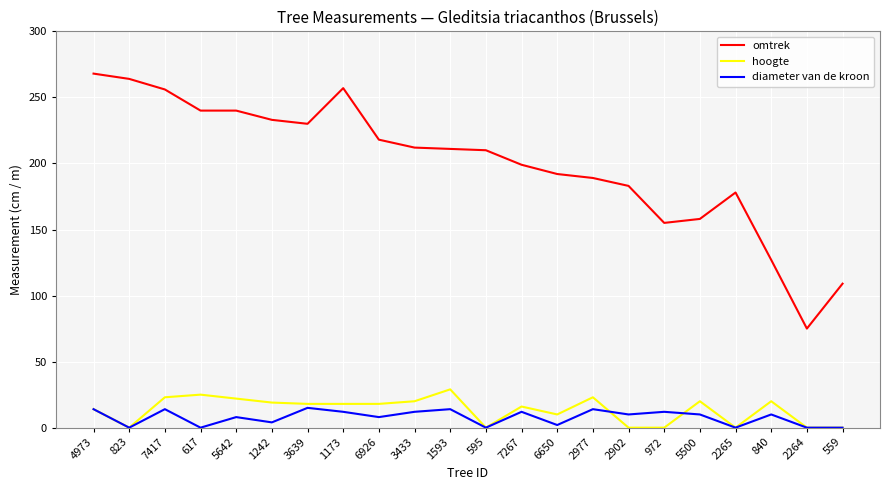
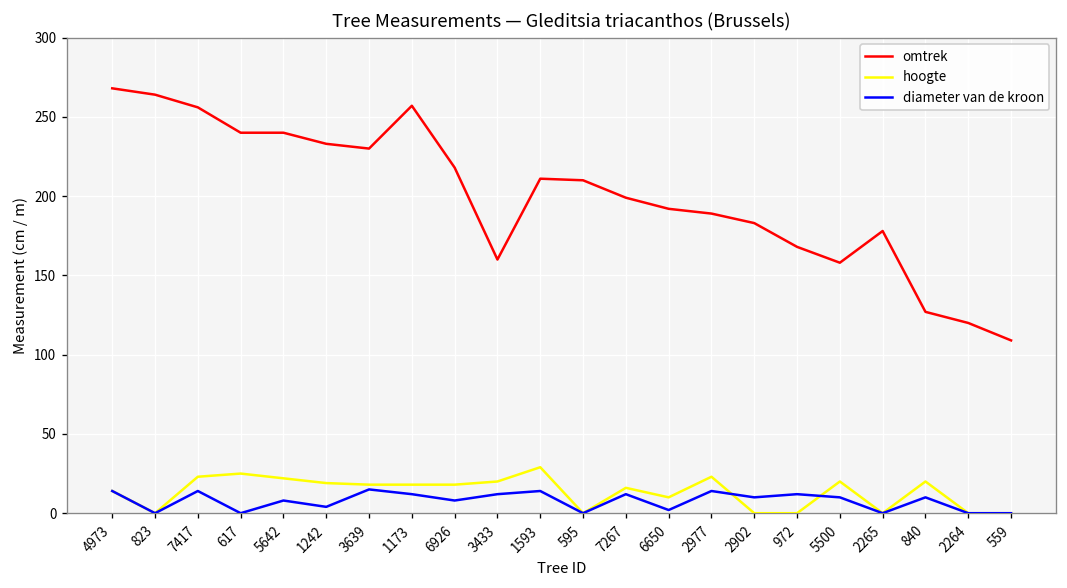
omtrek, 3433: 212 -> 160
omtrek, 972: 155 -> 168
omtrek, 2264: 75 -> 120
